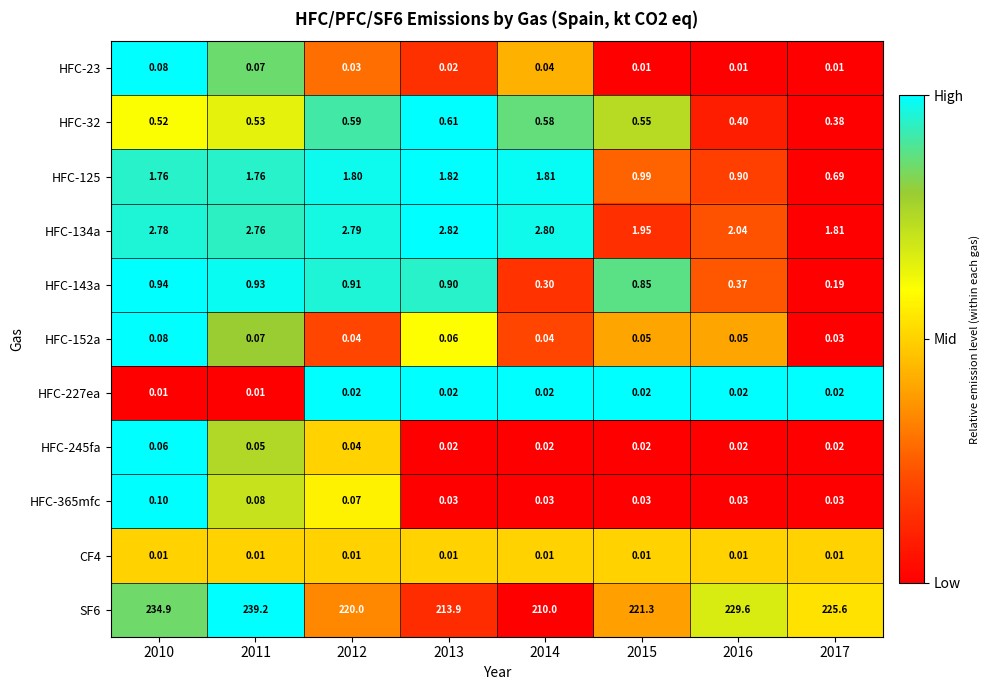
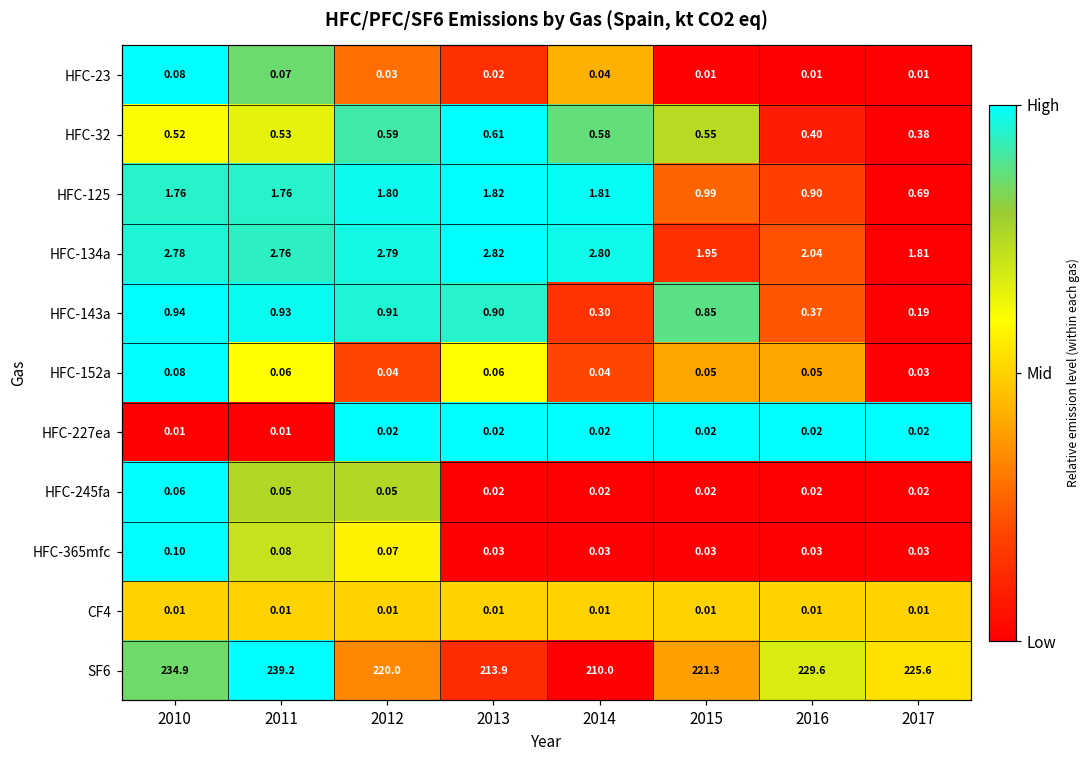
HFC-152a, 2011: 0.07 -> 0.06
HFC-245fa, 2012: 0.04 -> 0.05
